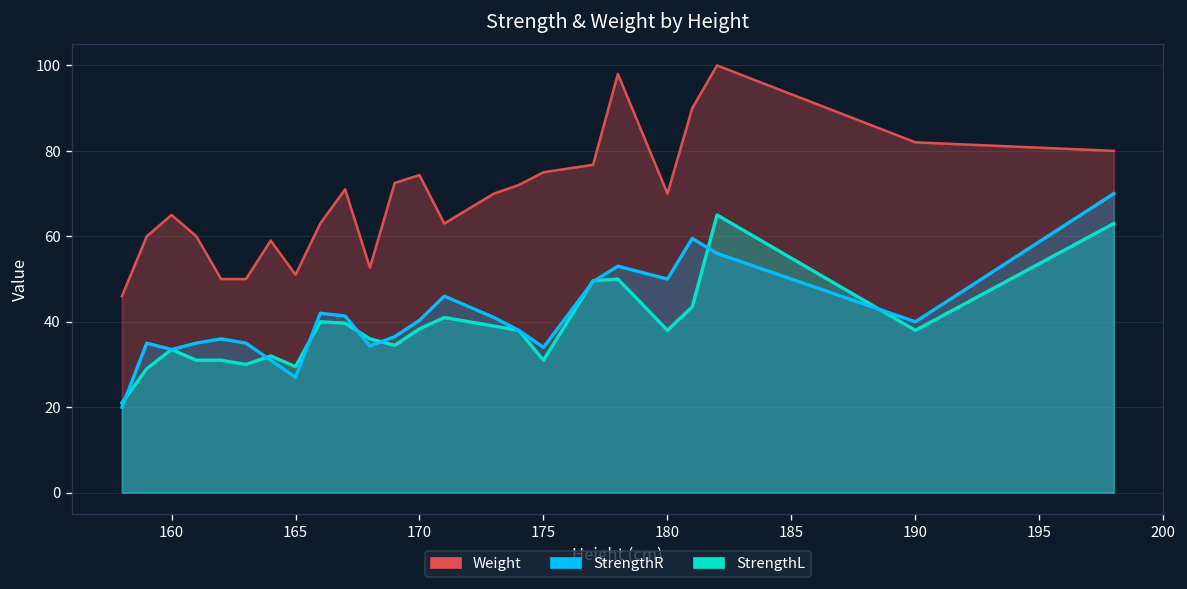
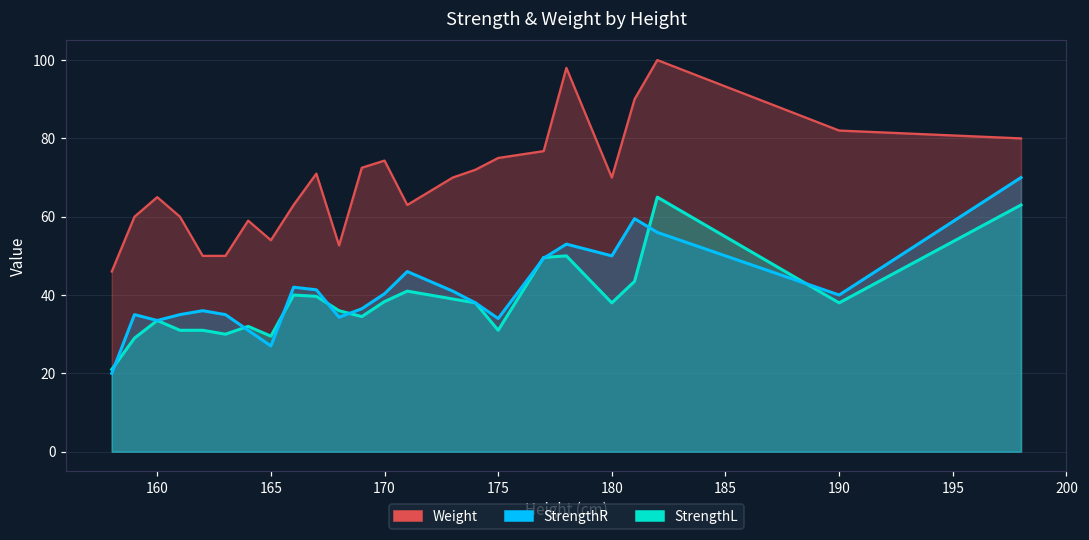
Weight, 165: 51 -> 54
